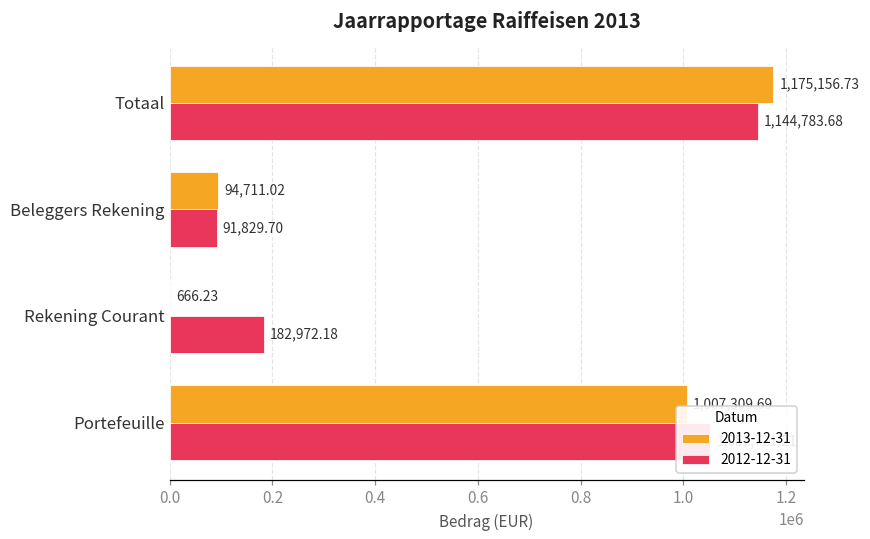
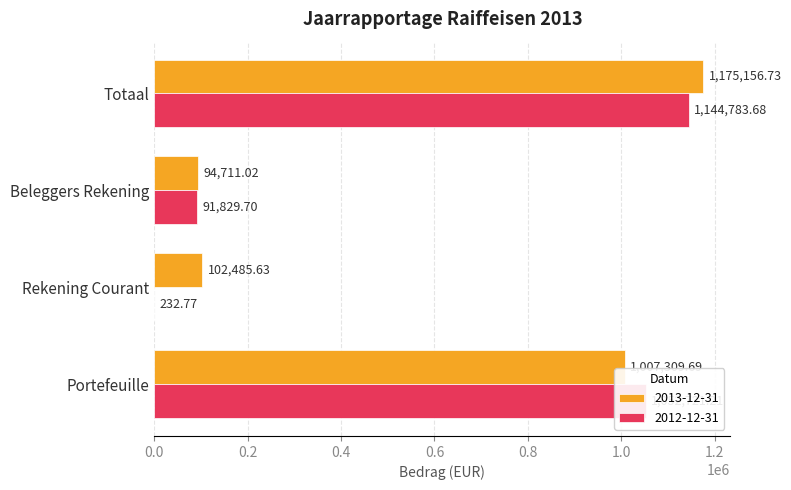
2013-12-31, Rekening Courant: 666.23 -> 102,485.63
2012-12-31, Rekening Courant: 182,972.18 -> 232.77
